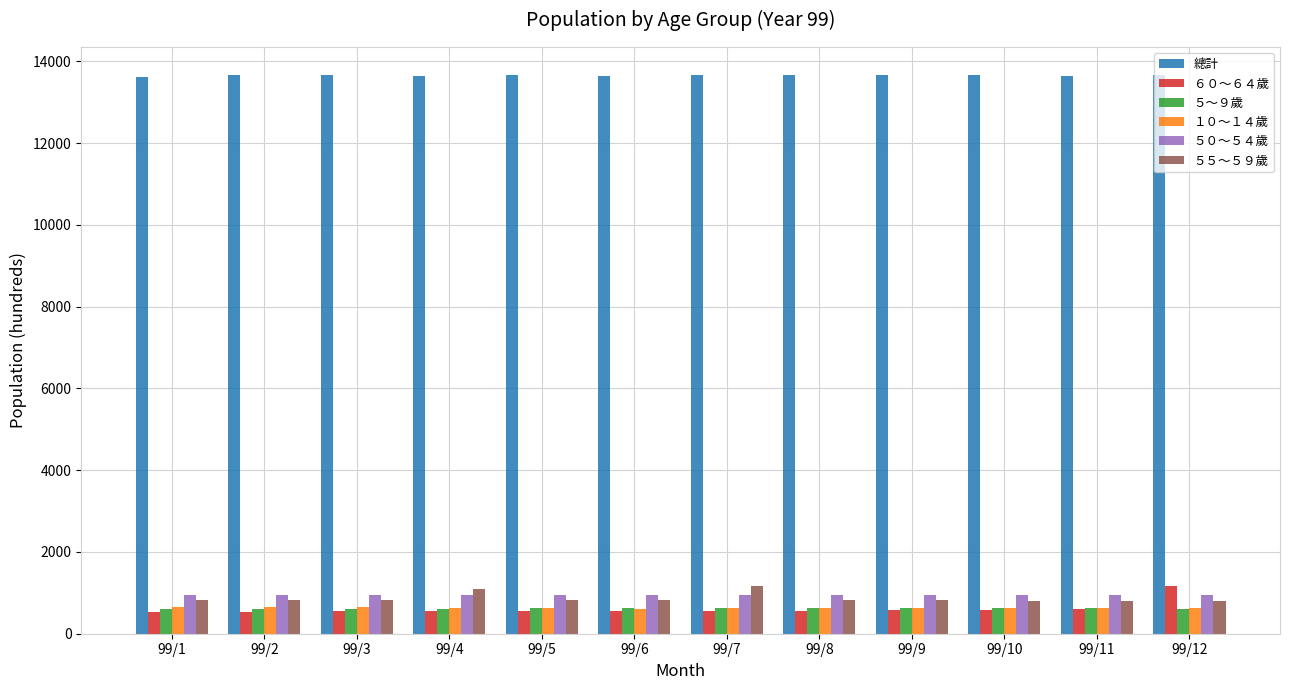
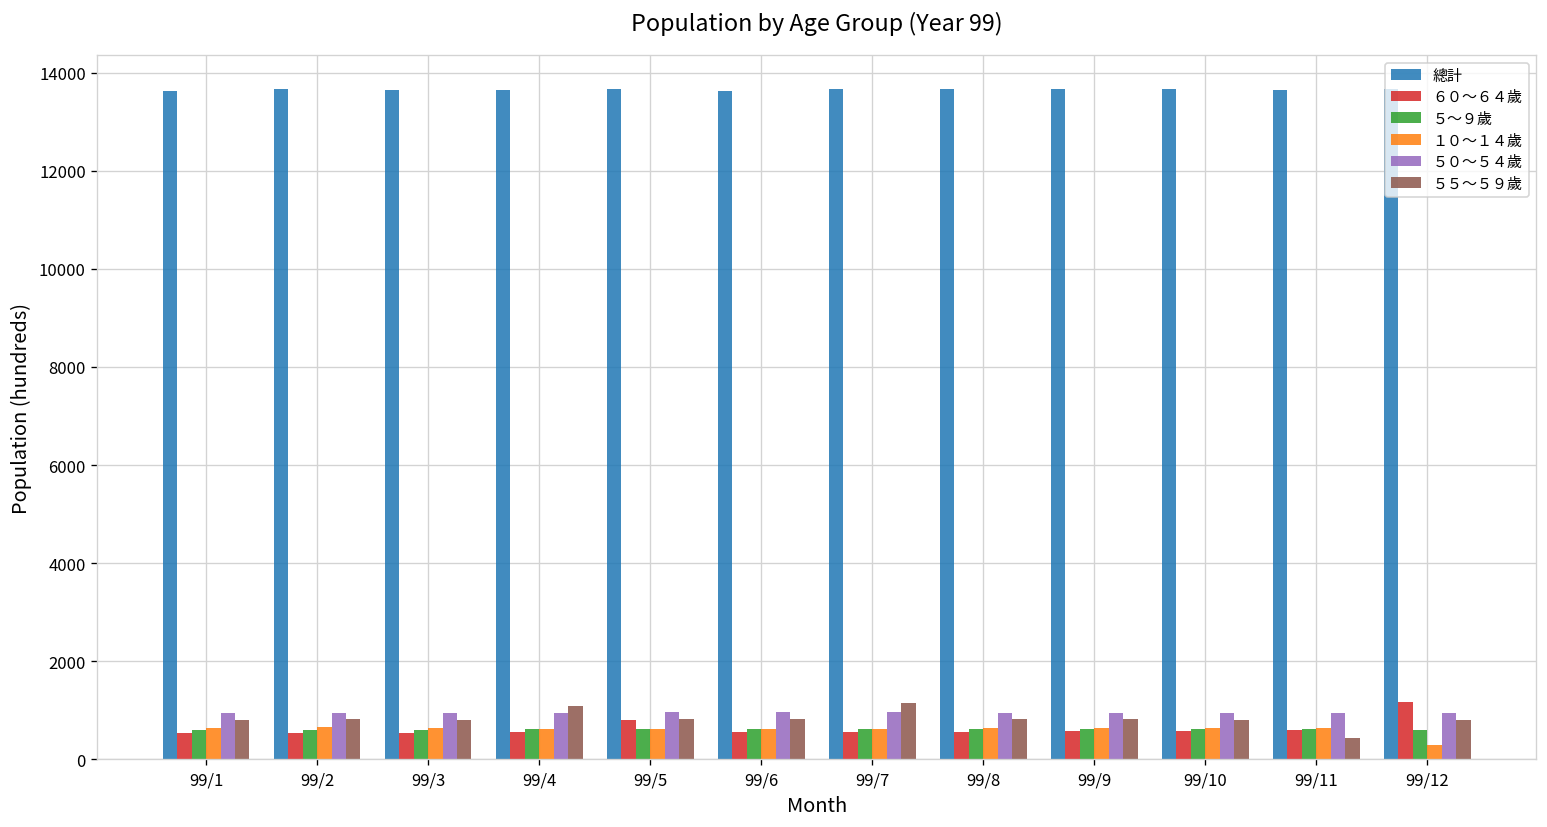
６０～６４歲, 99/5: 600 -> 800
５５～５９歲, 99/11: 800 -> 400
１０～１４歲, 99/12: 600 -> 300
